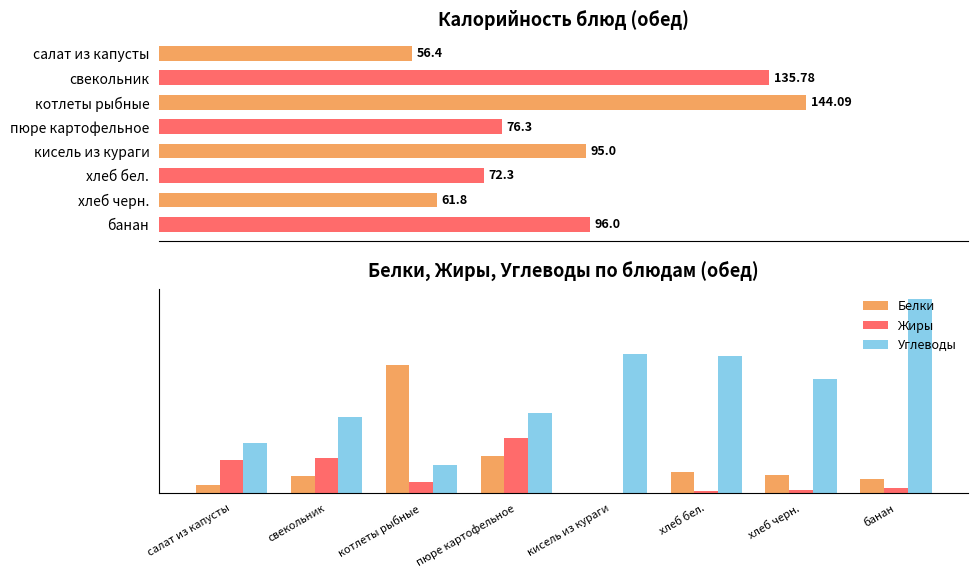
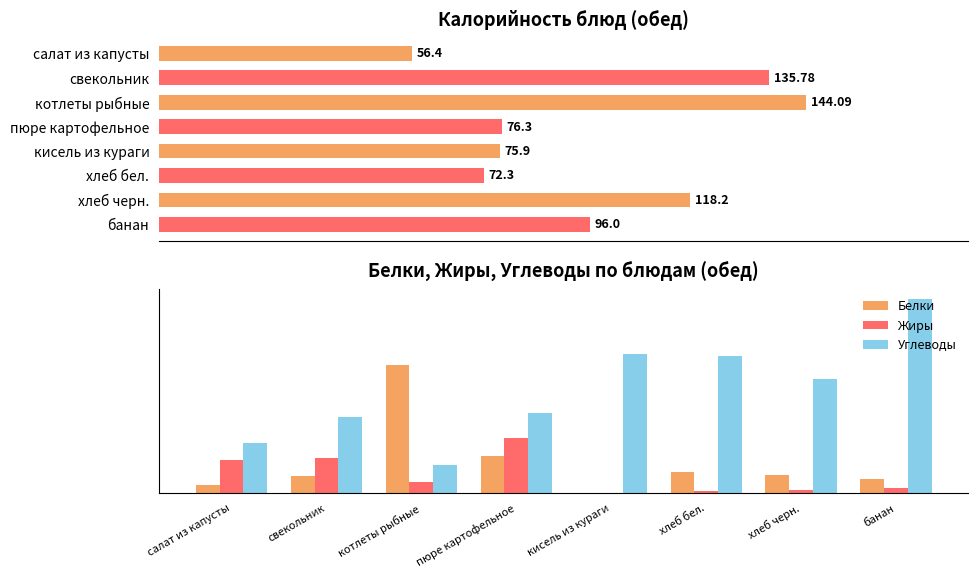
Калорийность блюд (обед), кисель из кураги: 95.0 -> 75.9
Калорийность блюд (обед), хлеб черн.: 61.8 -> 118.2
